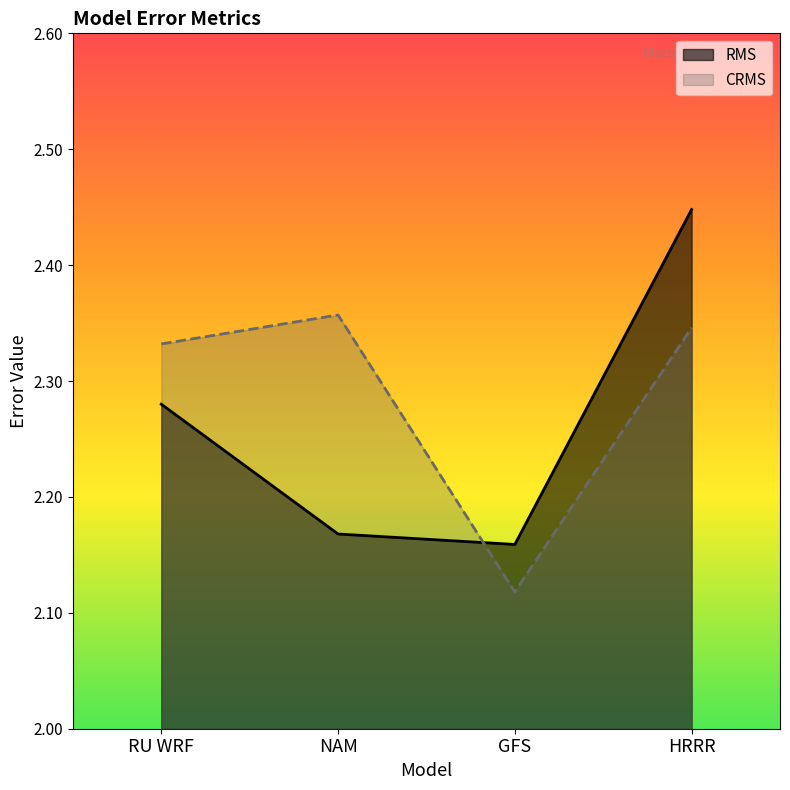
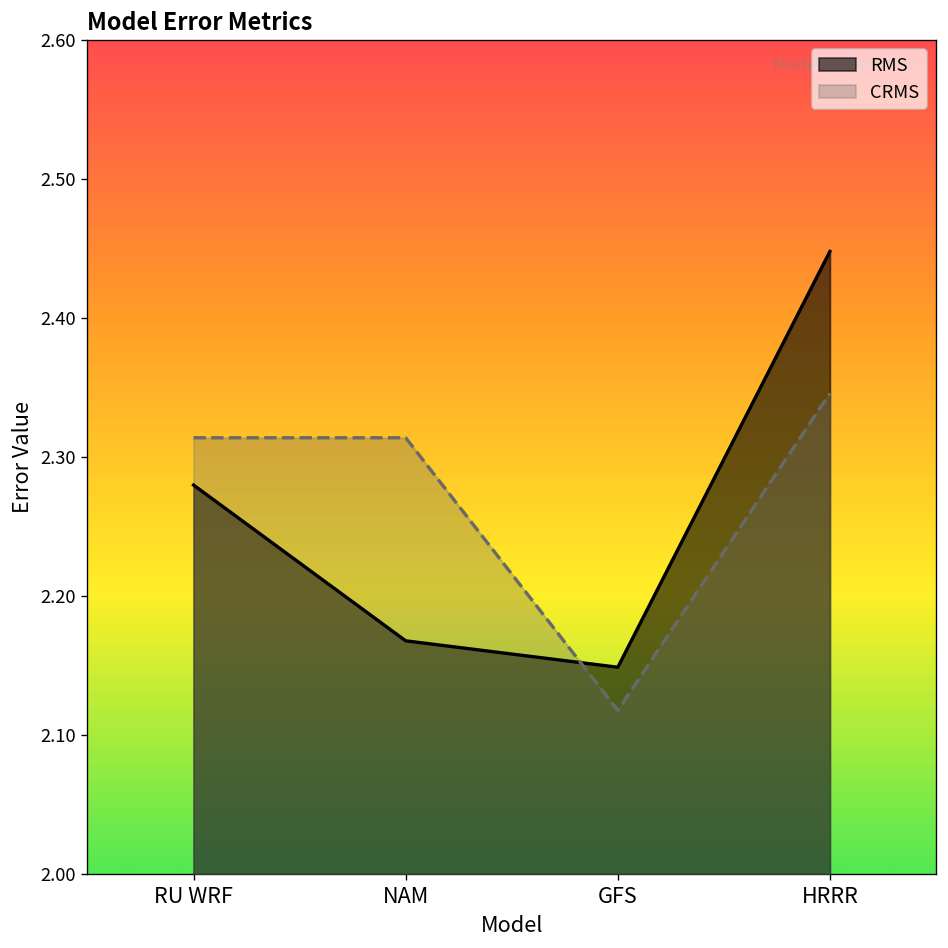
CRMS, RU WRF: 2.332 -> 2.314
CRMS, NAM: 2.357 -> 2.314
RMS, GFS: 2.159 -> 2.149
